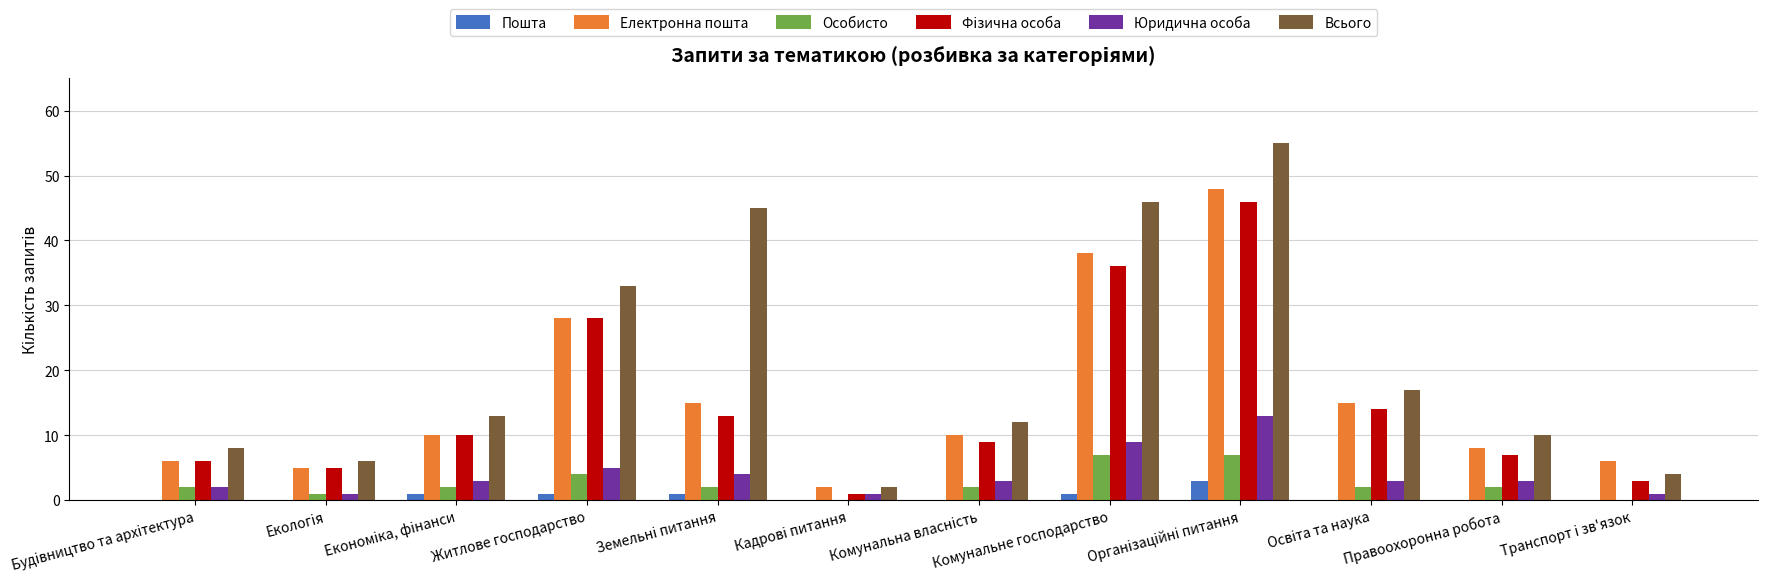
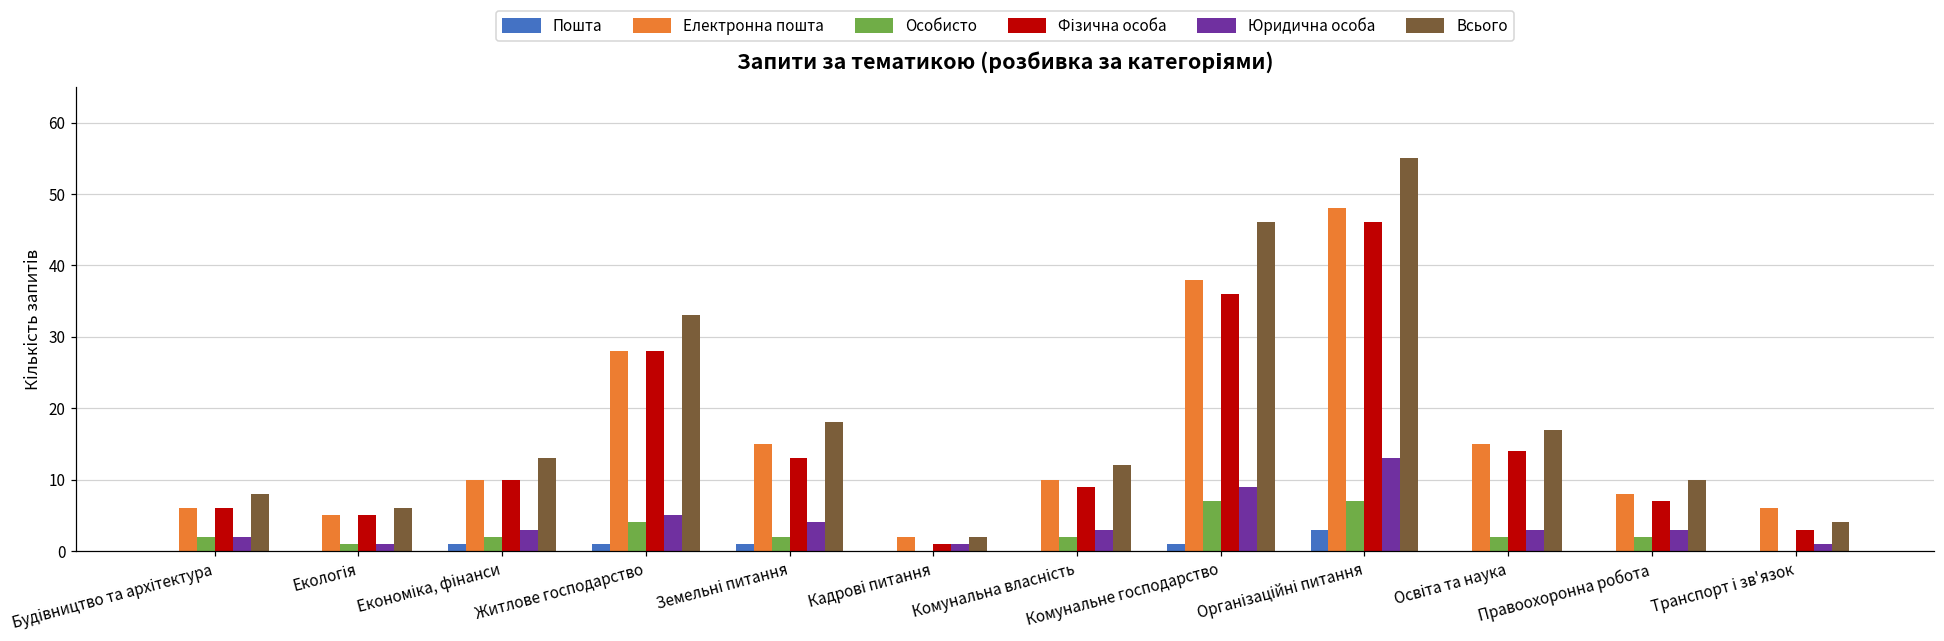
Всього, Земельні питання: 45 -> 18
